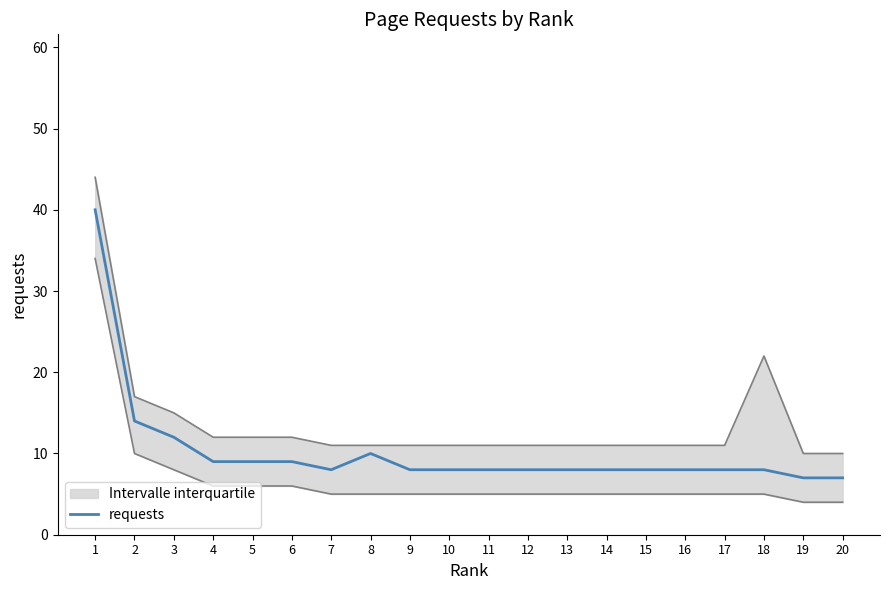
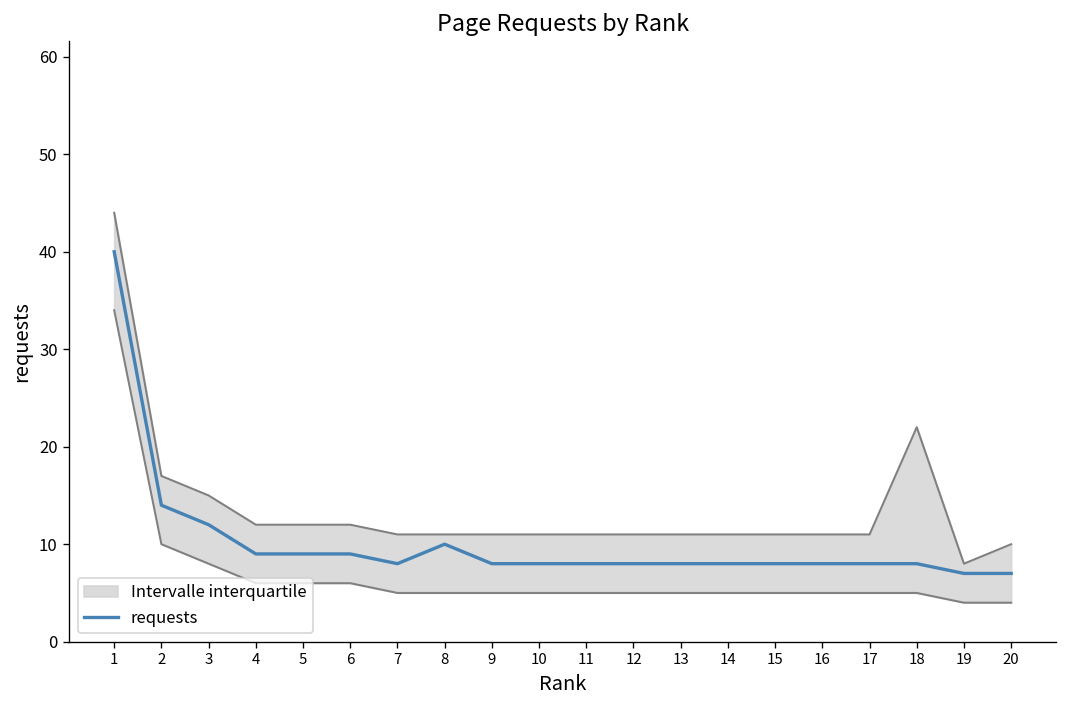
Intervalle interquartile, 19: 10 -> 8
